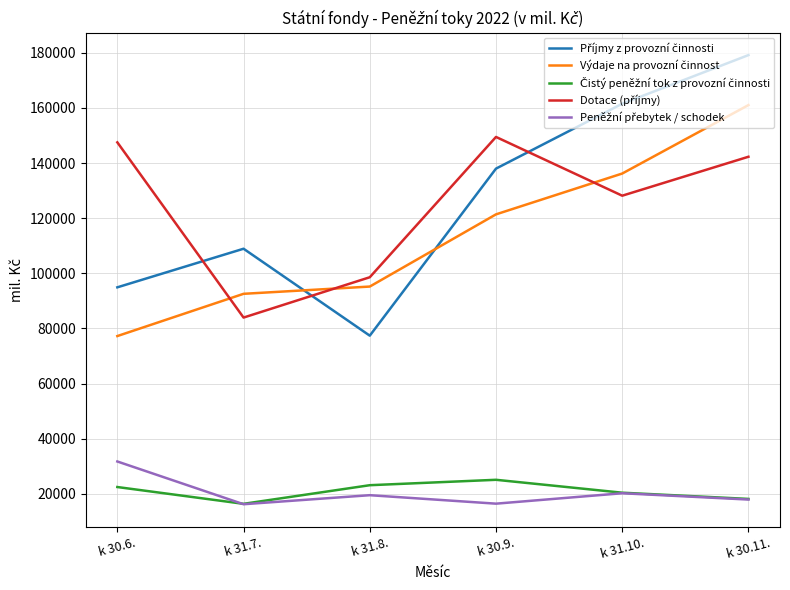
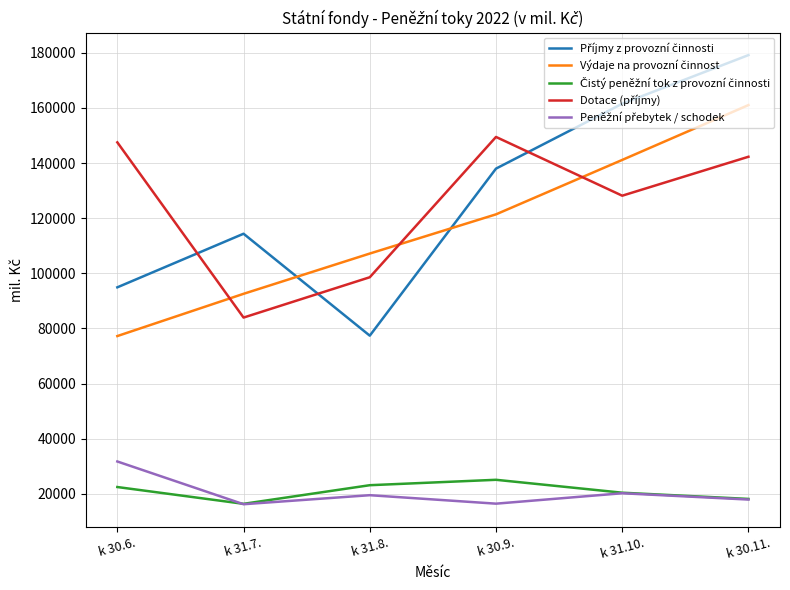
Příjmy z provozní činnosti, k 31.7.: 109000 -> 114000
Výdaje na provozní činnost, k 31.8.: 95000 -> 107000
Výdaje na provozní činnost, k 31.10.: 136000 -> 141000
